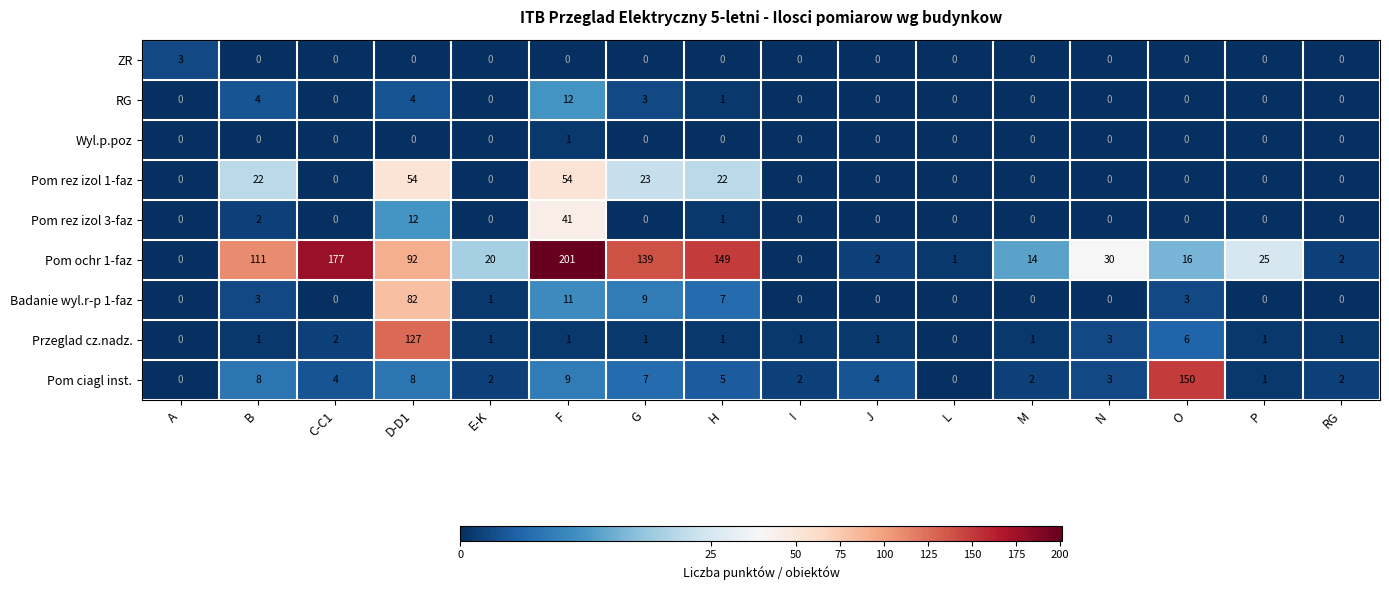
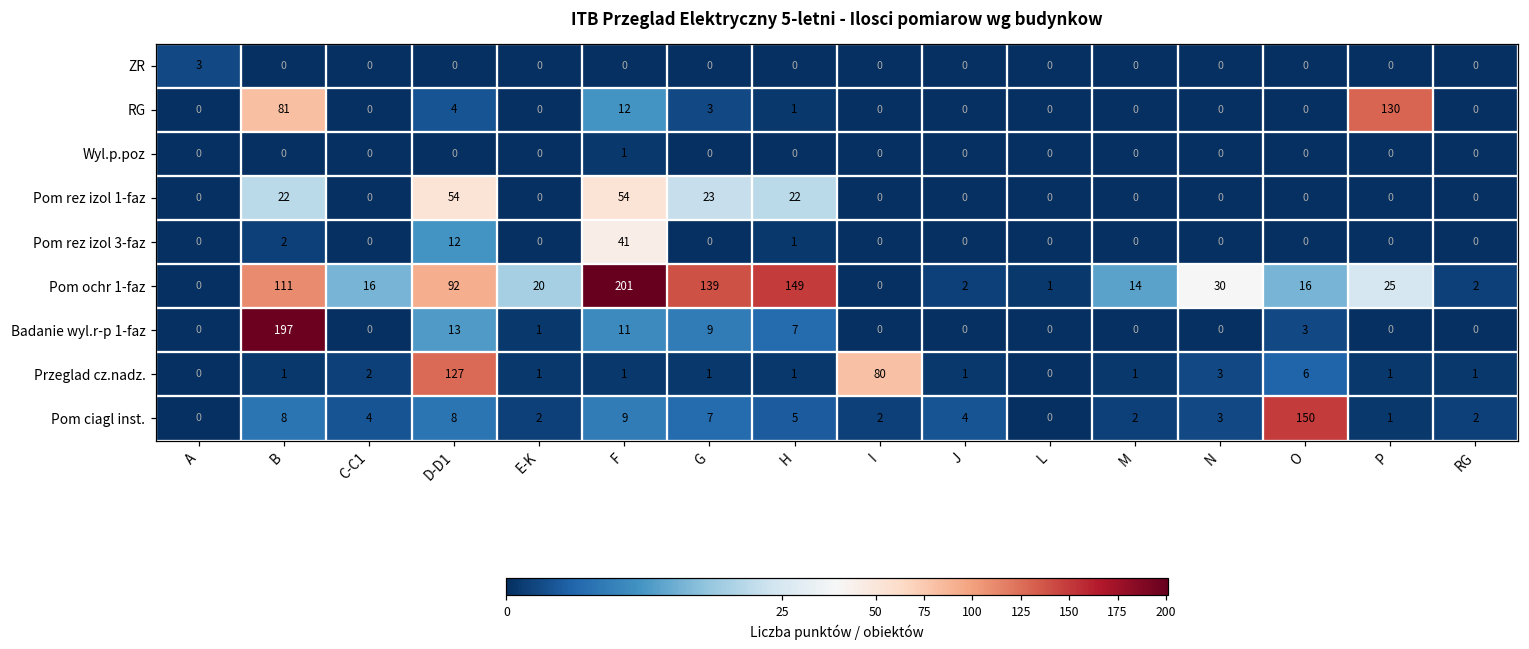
RG, B: 4 -> 81
RG, P: 0 -> 130
Pom ochr 1-faz, C-C1: 177 -> 16
Badanie wyl.r-p 1-faz, B: 3 -> 197
Badanie wyl.r-p 1-faz, D-D1: 82 -> 13
Przeglad cz.nadz., I: 1 -> 80
